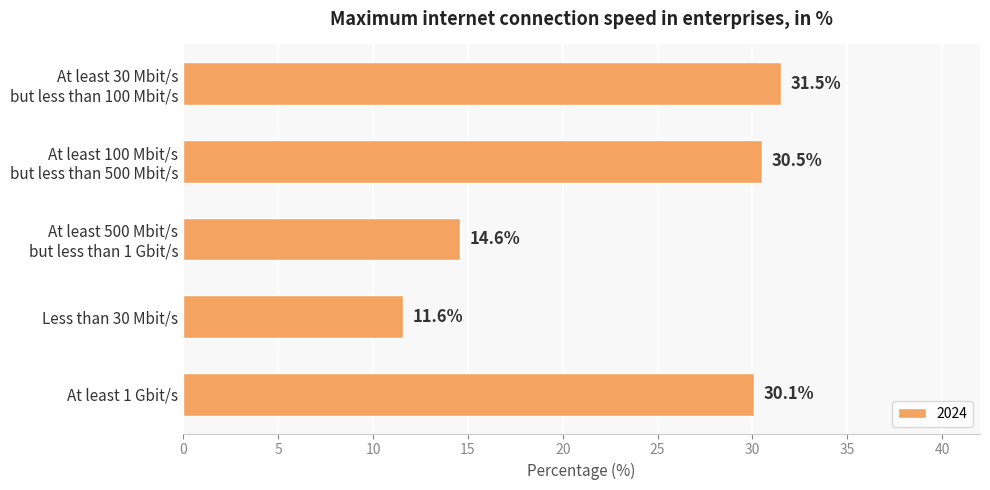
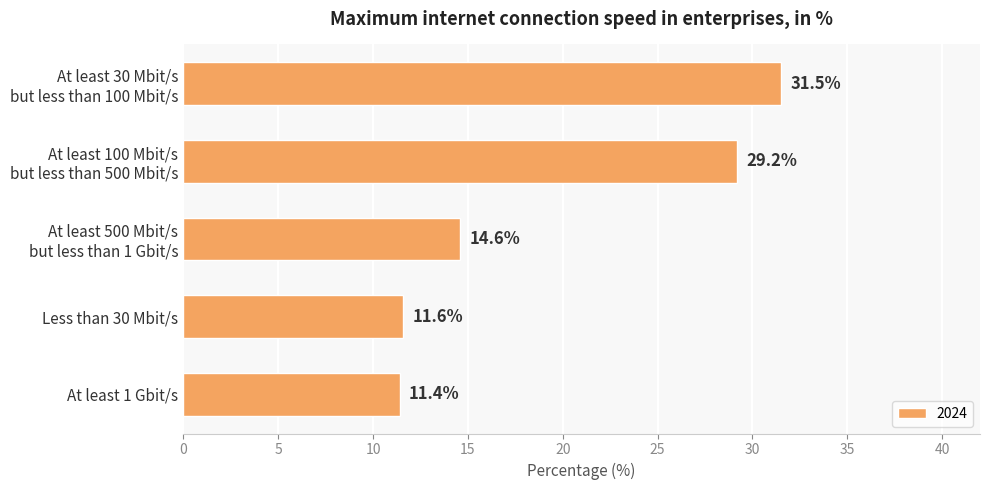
At least 100 Mbit/s but less than 500 Mbit/s: 30.5% -> 29.2%
At least 1 Gbit/s: 30.1% -> 11.4%
